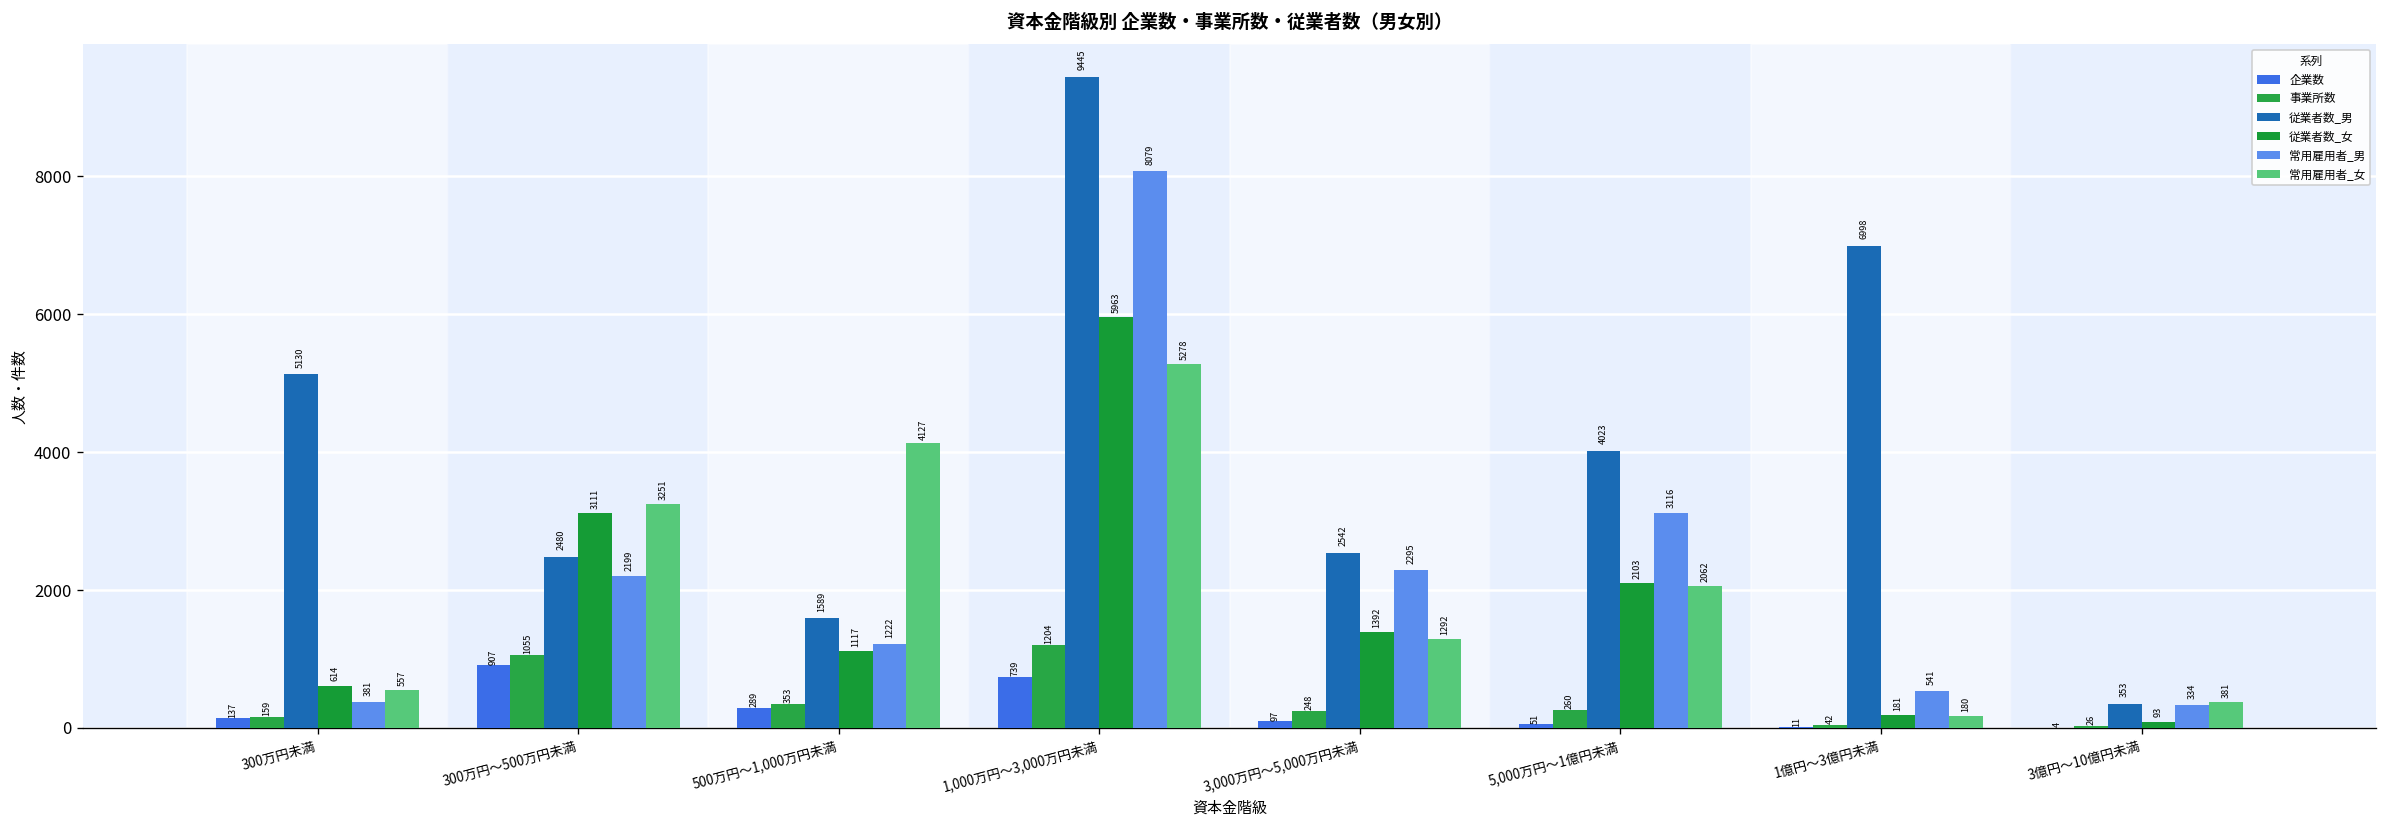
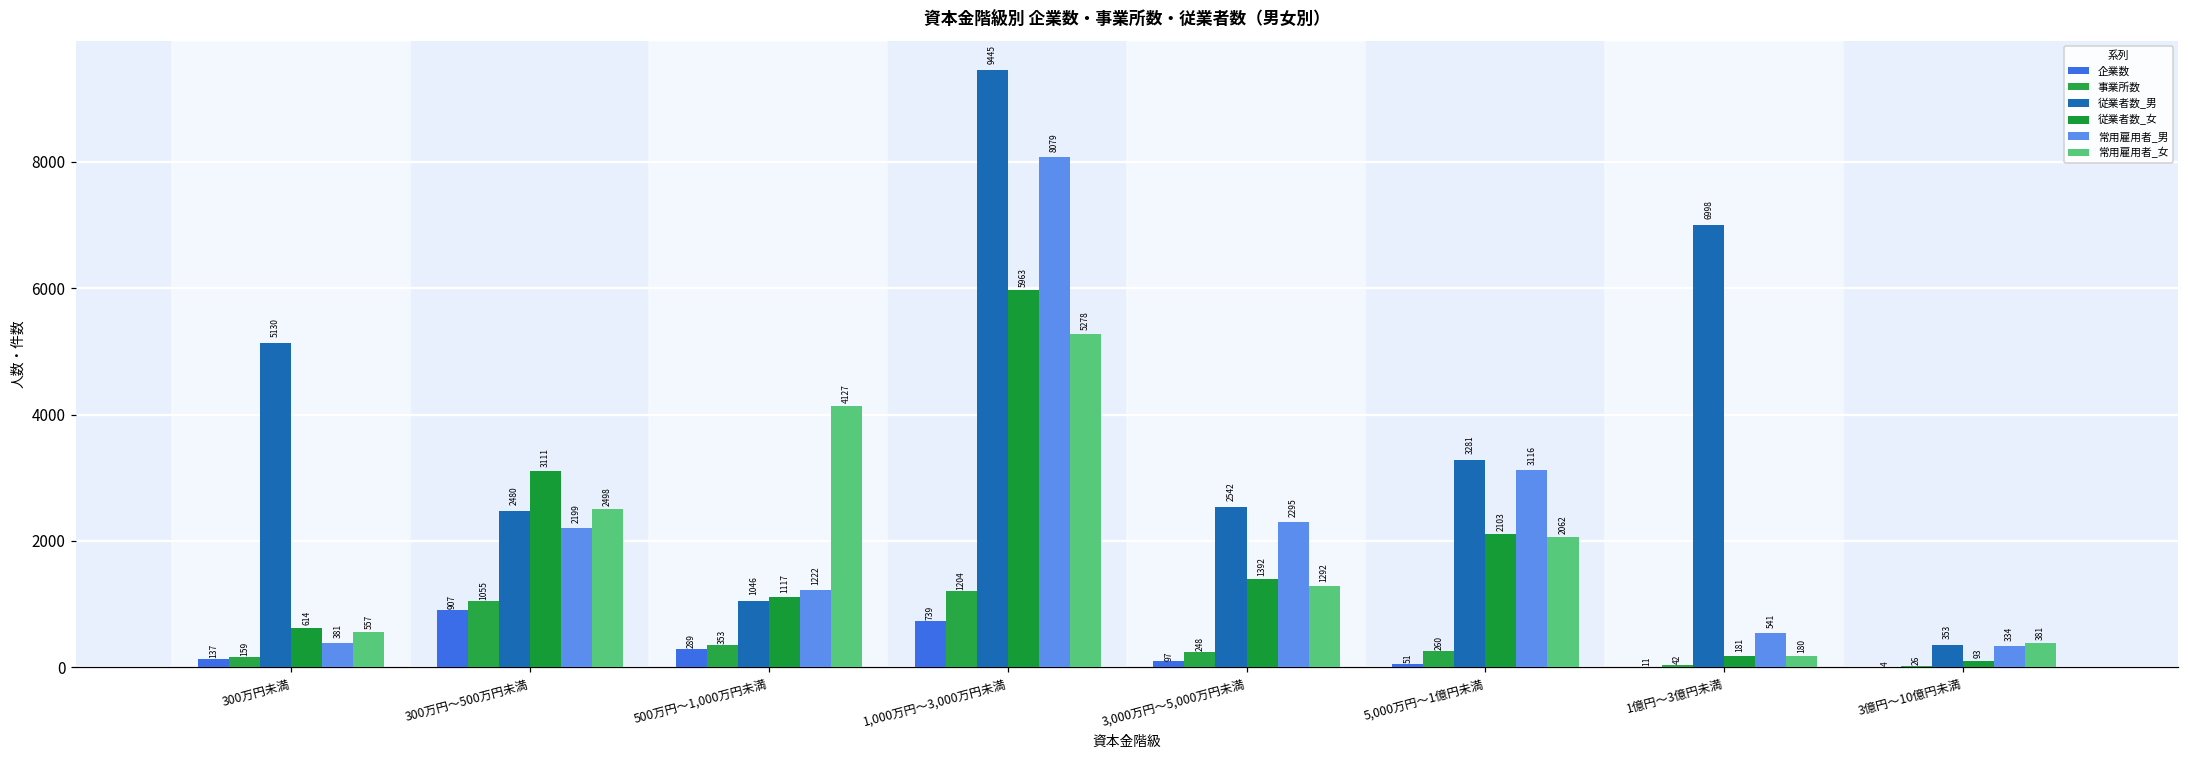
常用雇用者_女, 300万円～500万円未満: 3251 -> 2498
従業者数_男, 500万円～1,000万円未満: 1589 -> 1046
従業者数_男, 5,000万円～1億円未満: 4023 -> 3281
